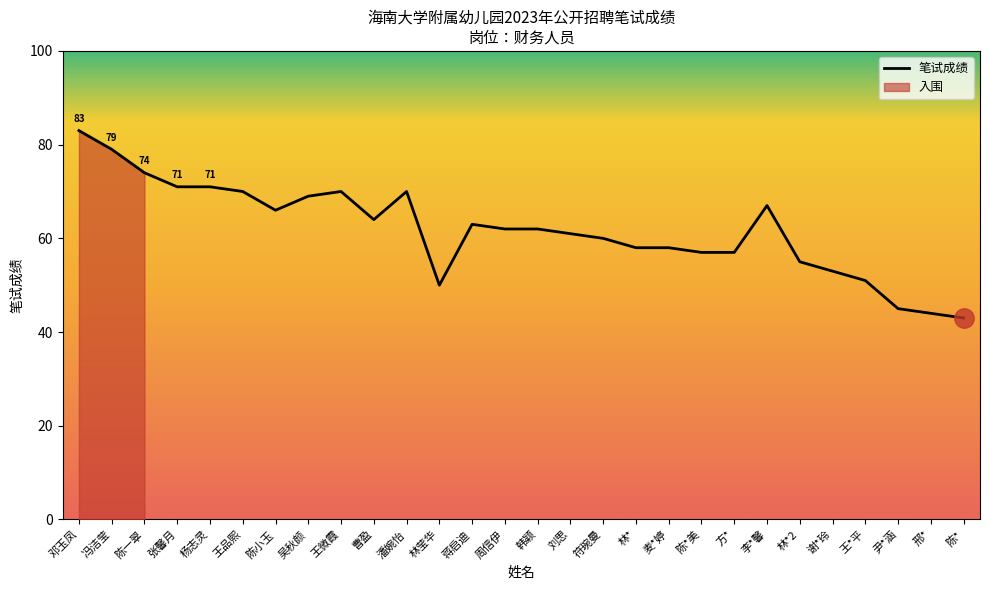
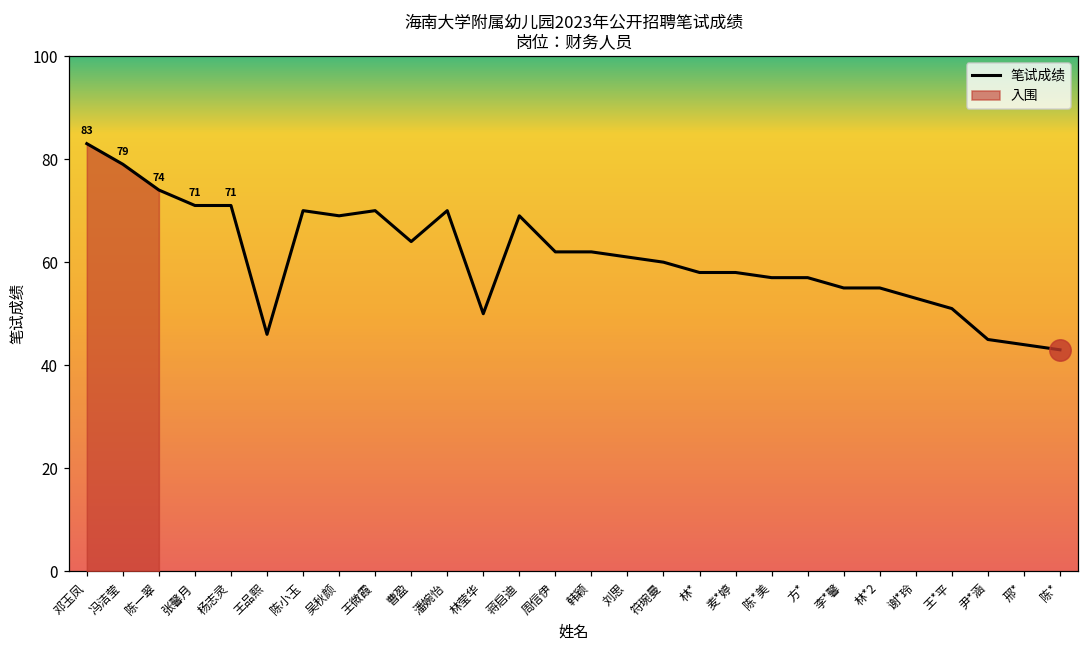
笔试成绩, 王品熙: 70 -> 46
笔试成绩, 陈小玉: 66 -> 70
笔试成绩, 蒋启迪: 63 -> 69
笔试成绩, 李*馨: 67 -> 55
